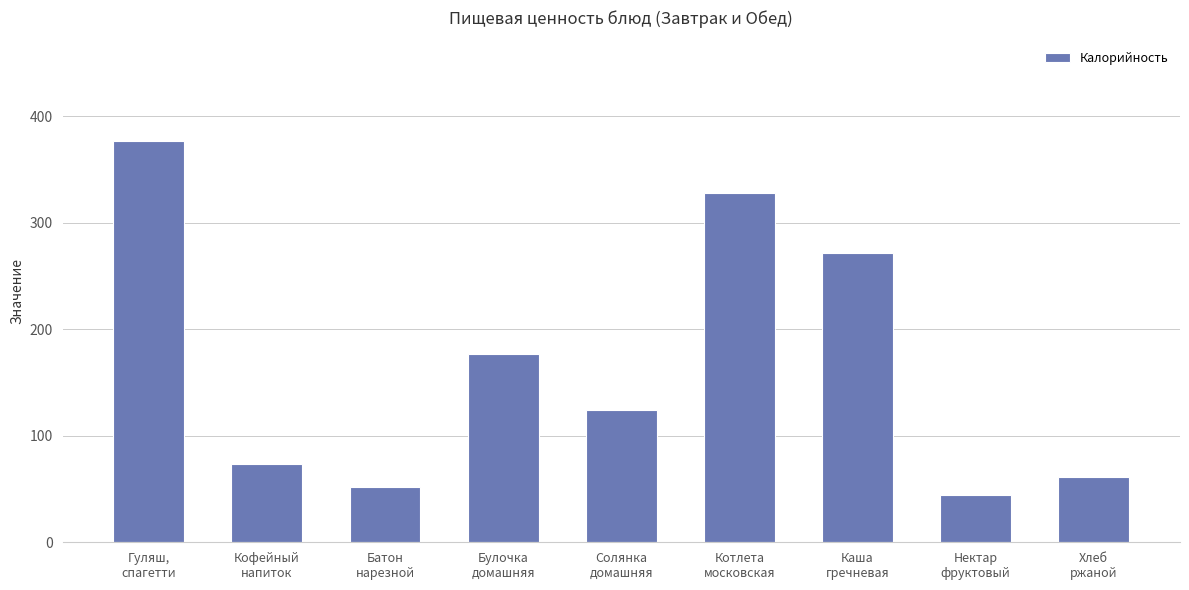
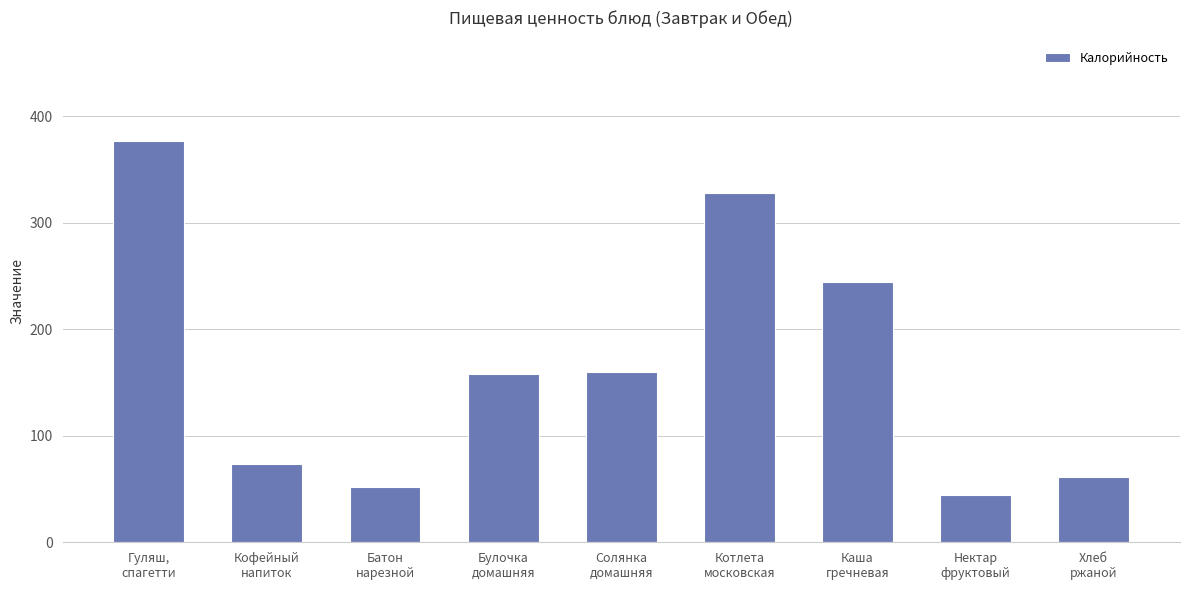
Булочка домашняя: 177 -> 158
Солянка домашняя: 124 -> 160
Каша гречневая: 272 -> 245
